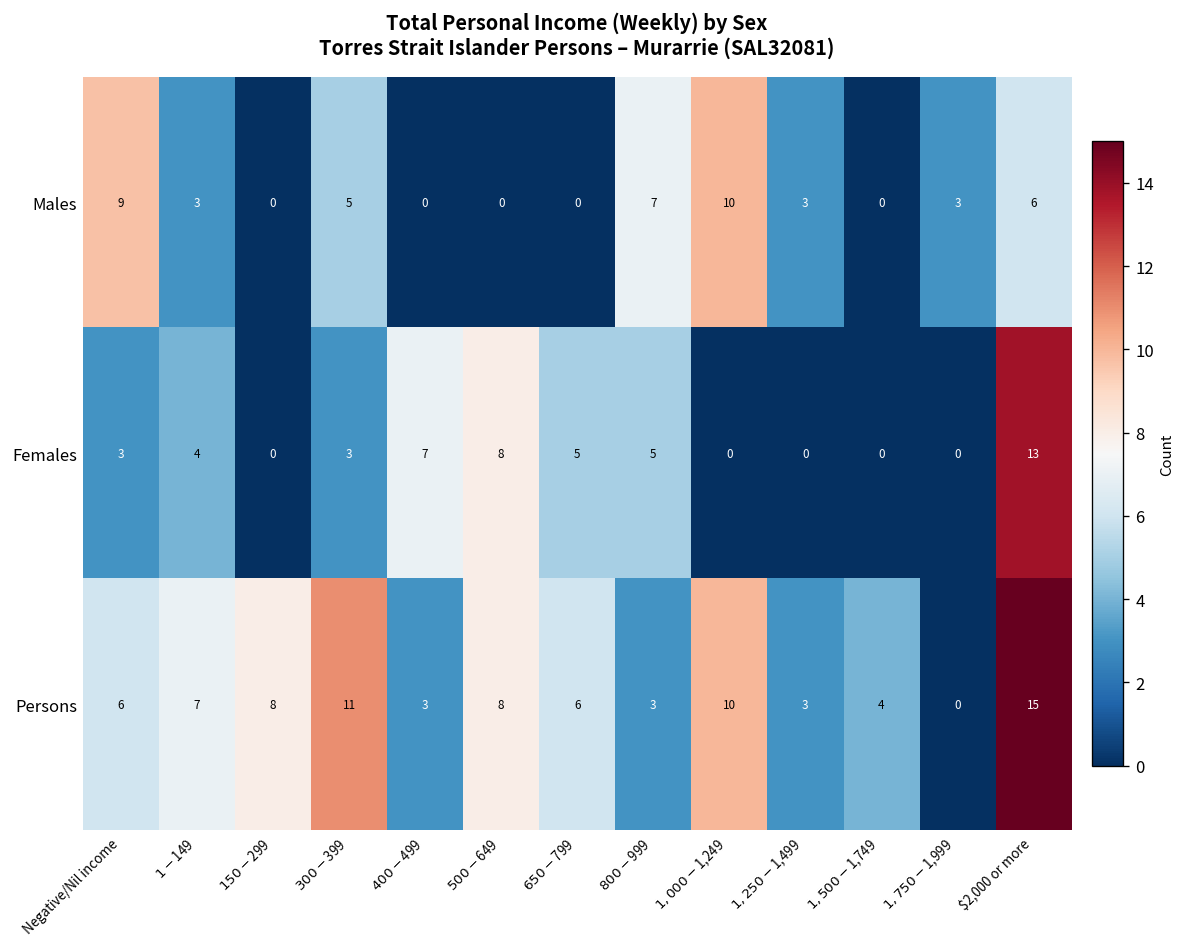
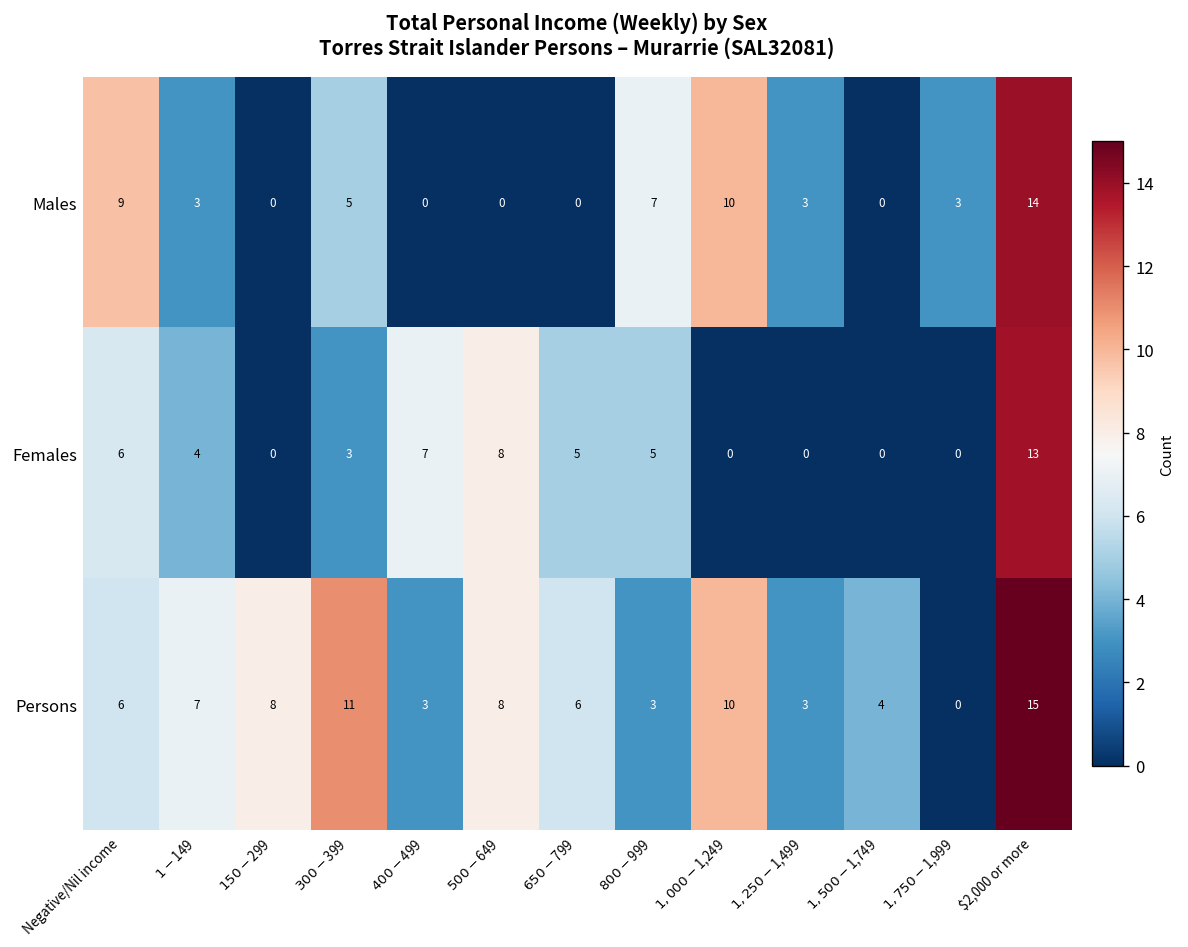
Males, $2,000 or more: 6 -> 14
Females, Negative/Nil income: 3 -> 6
